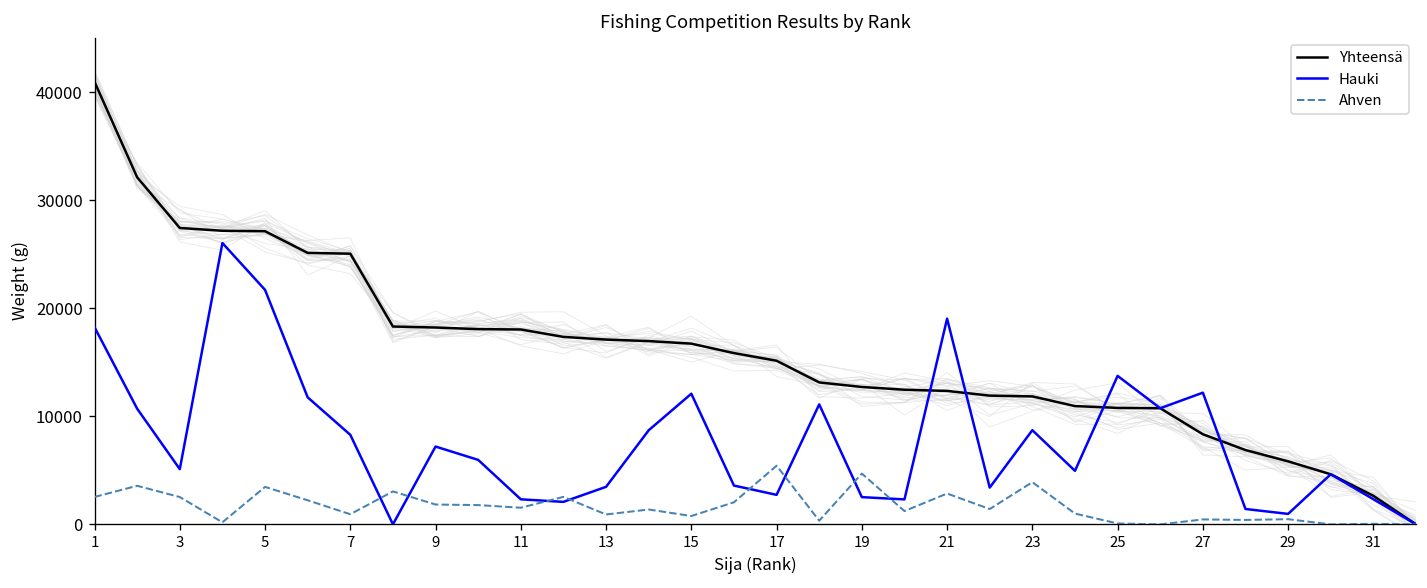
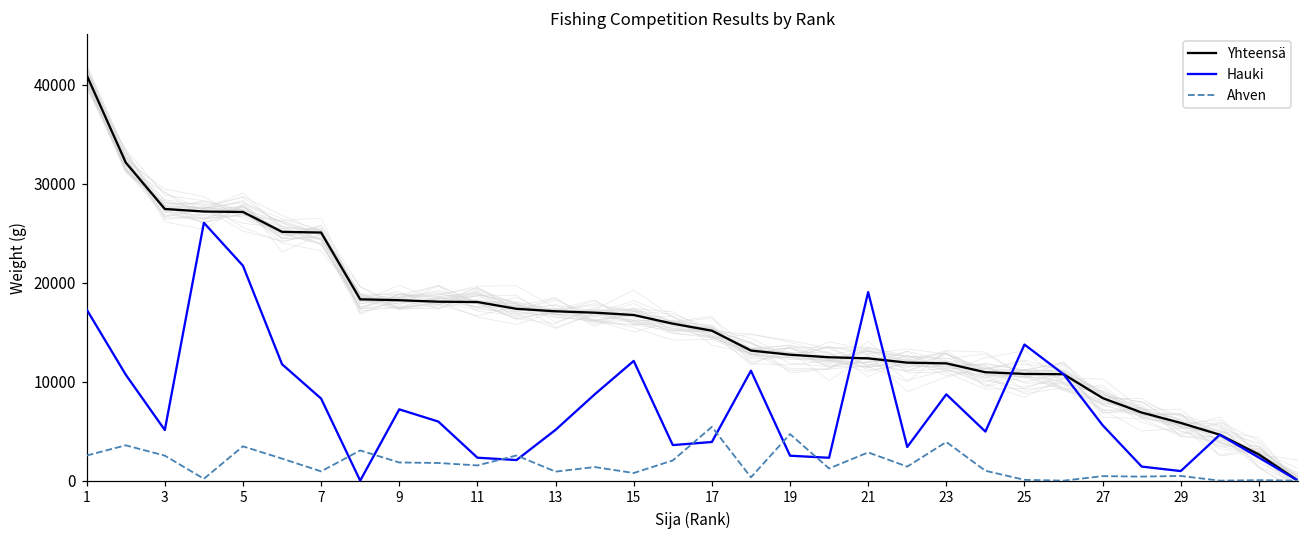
Hauki, 1: 18000 -> 17000
Hauki, 13: 3000 -> 5000
Hauki, 17: 3000 -> 4000
Hauki, 27: 12000 -> 6000
